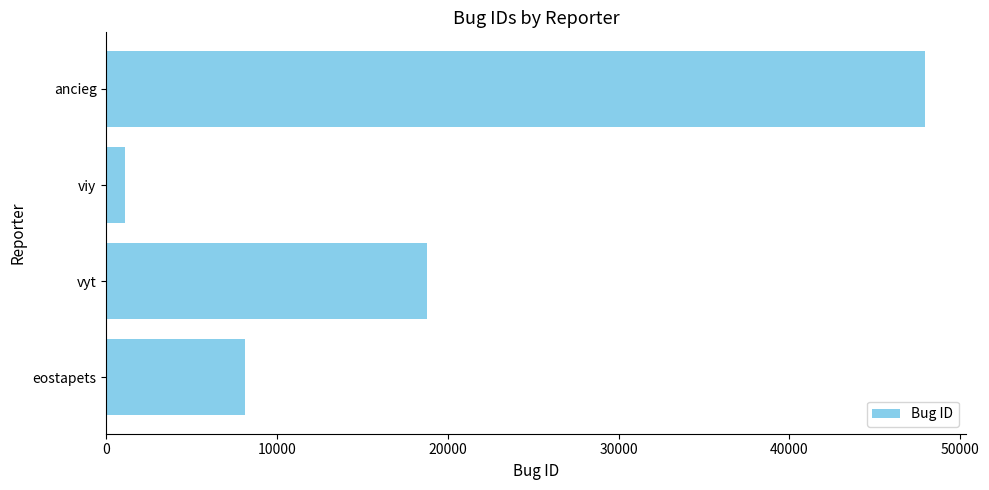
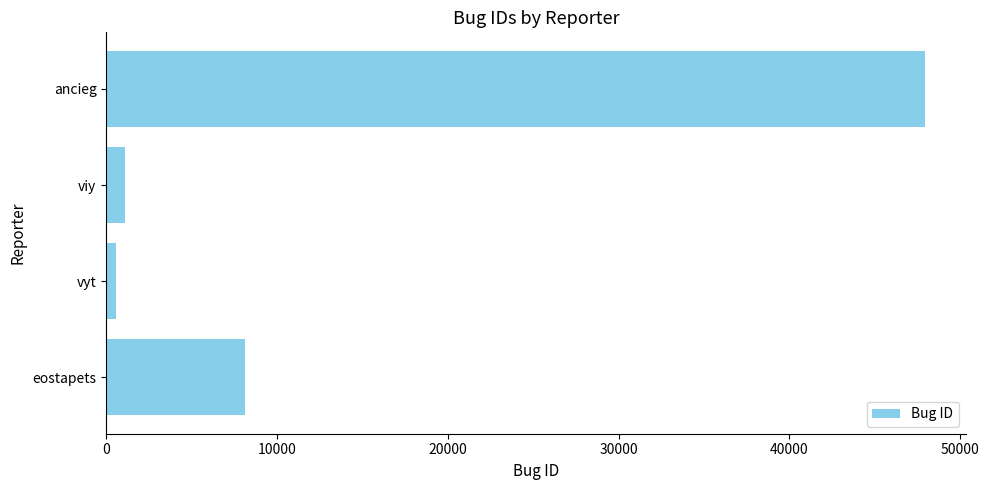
vyt: 18800 -> 600
